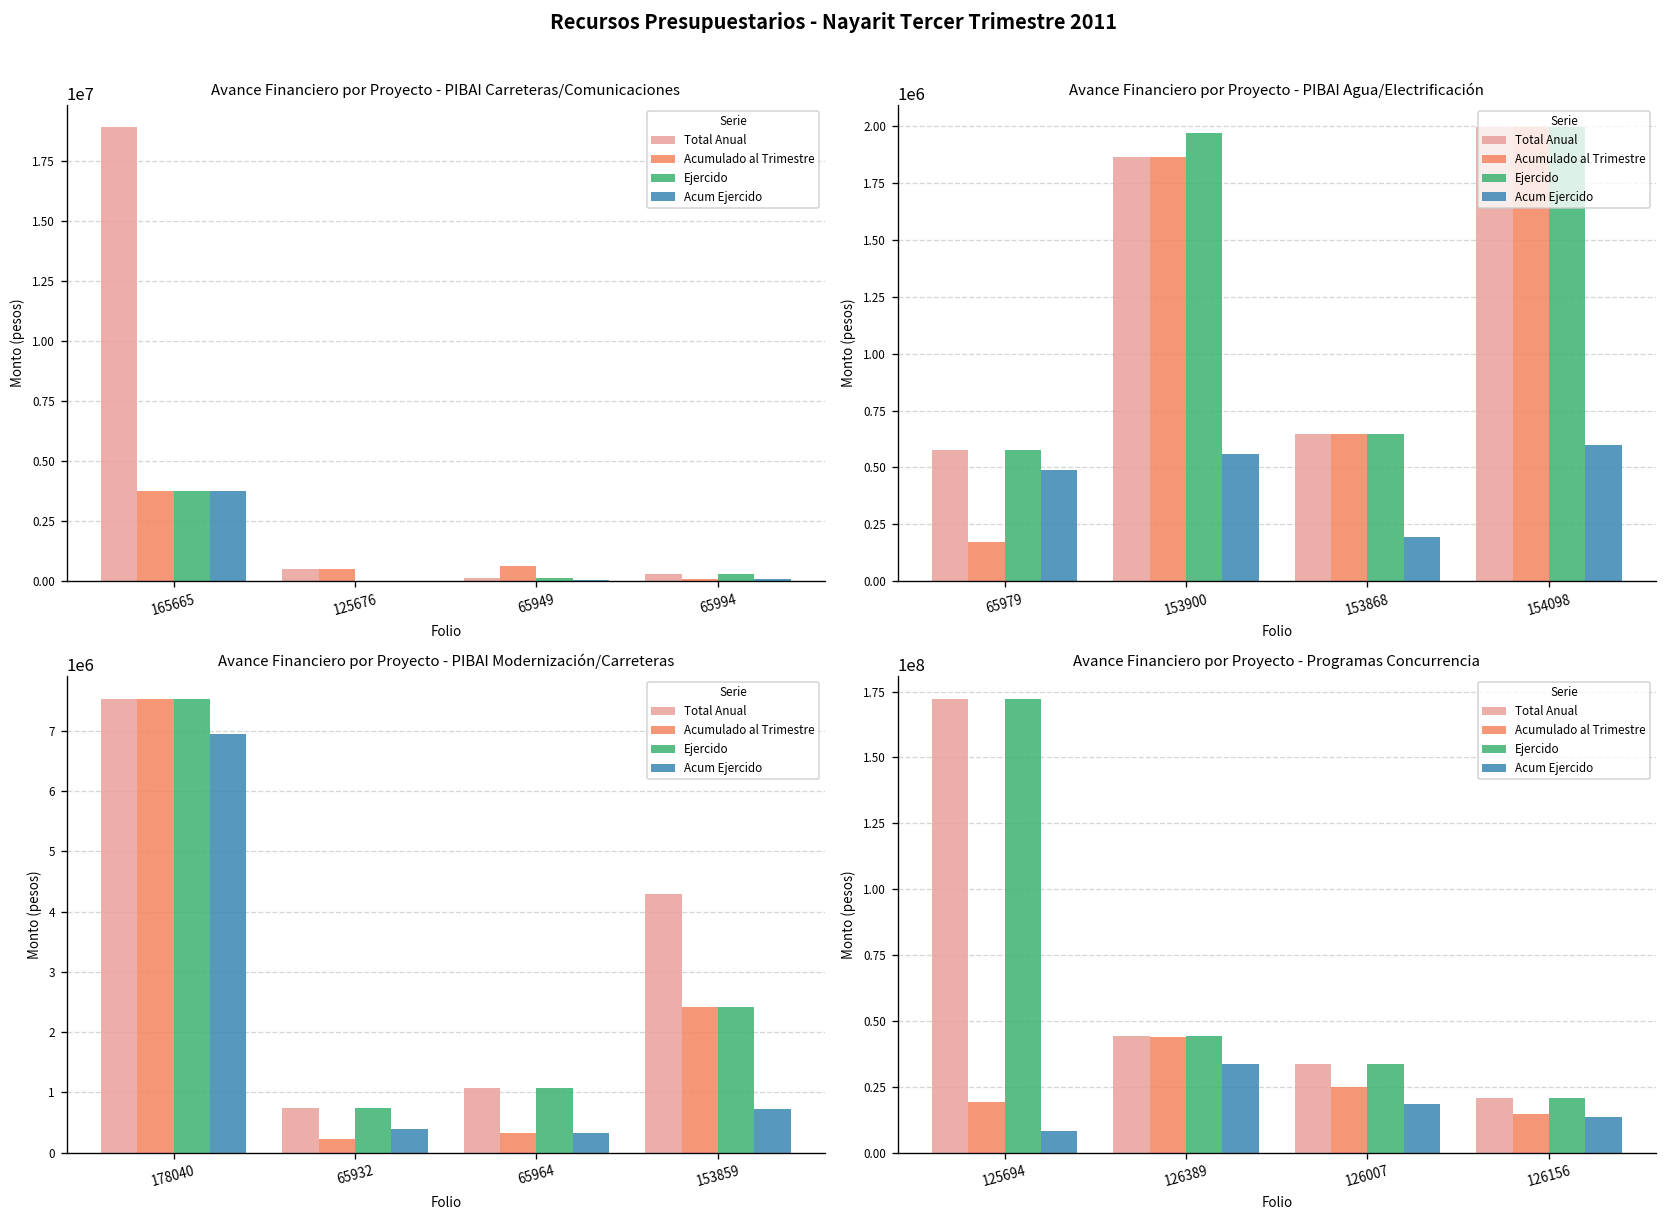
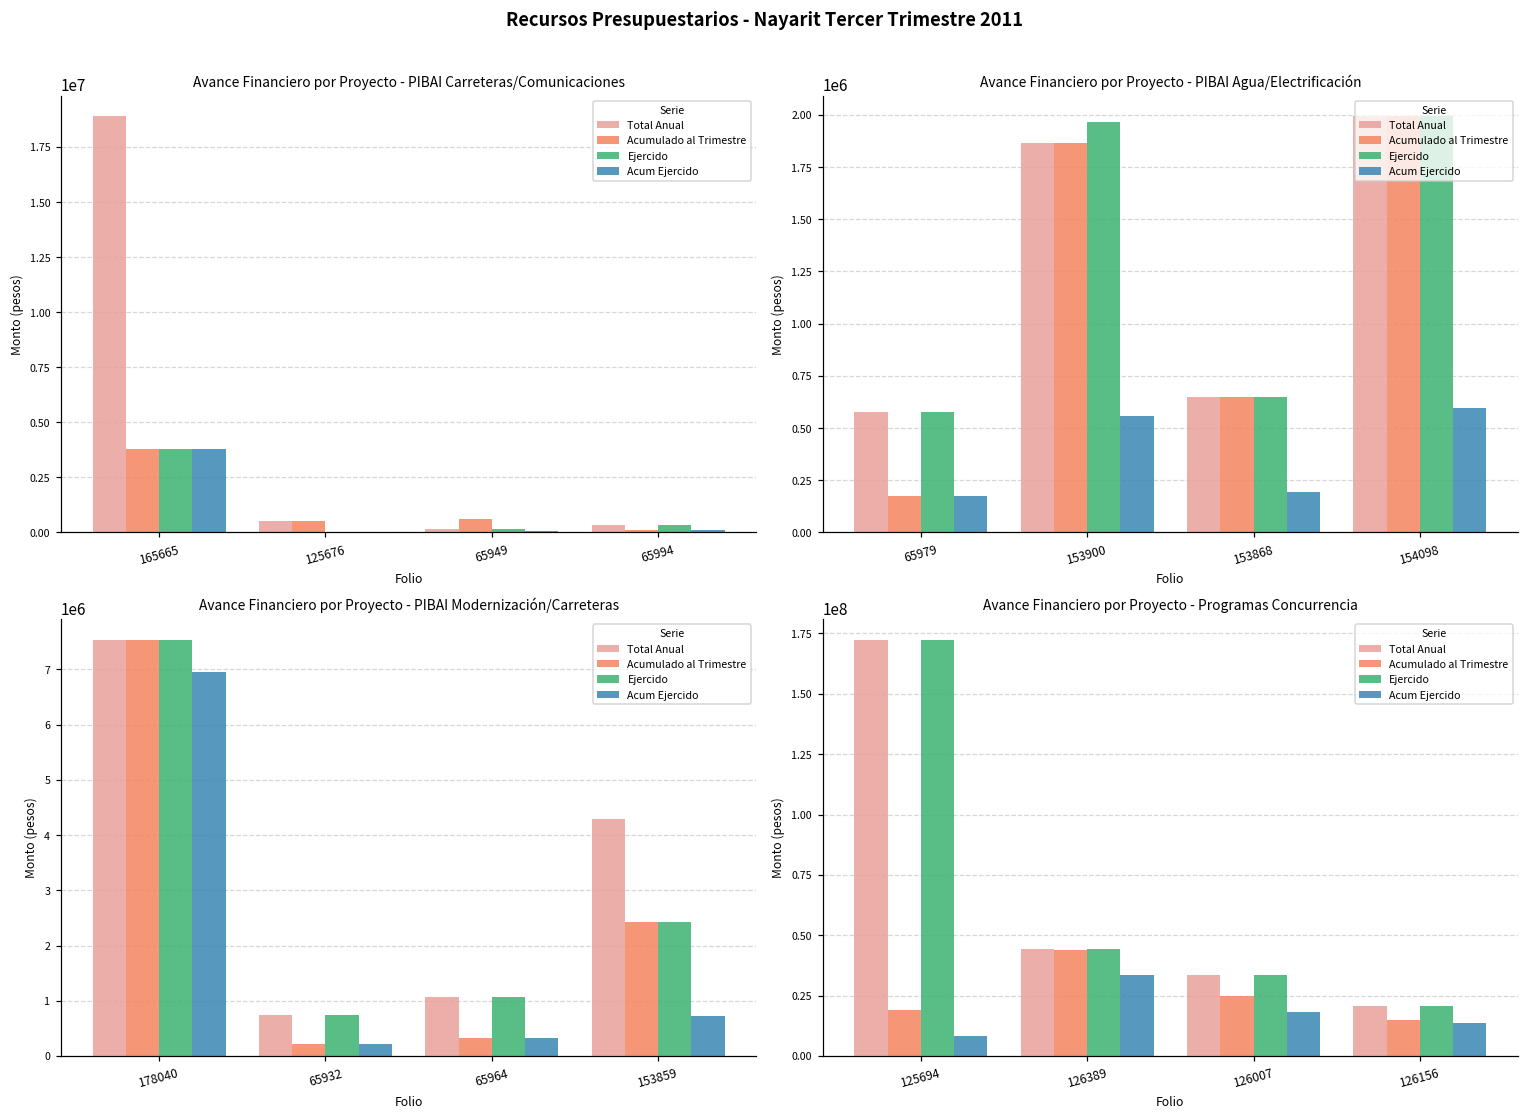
Avance Financiero por Proyecto - PIBAI Agua/Electrificación, Acum Ejercido, 65979: 490000 -> 170000
Avance Financiero por Proyecto - PIBAI Modernización/Carreteras, Acum Ejercido, 65932: 400000 -> 200000
